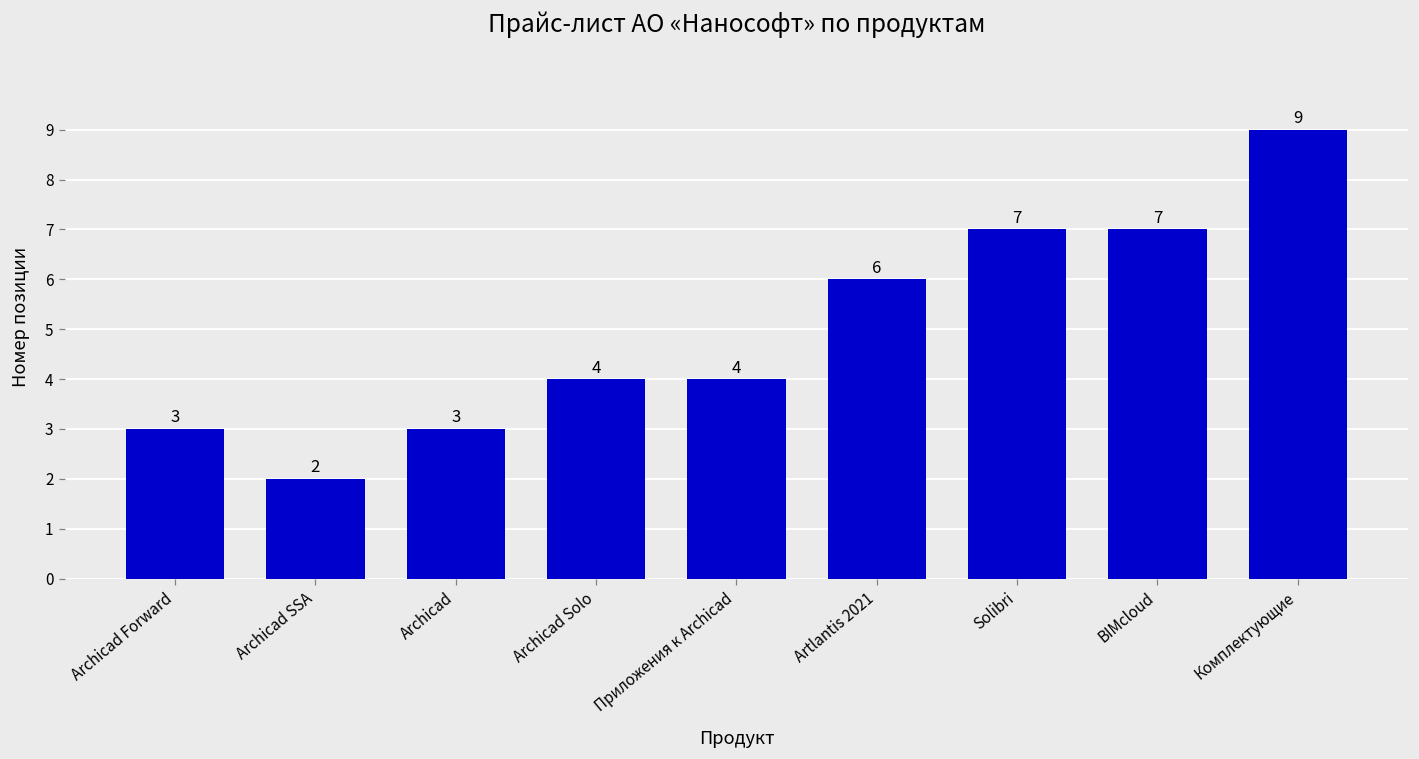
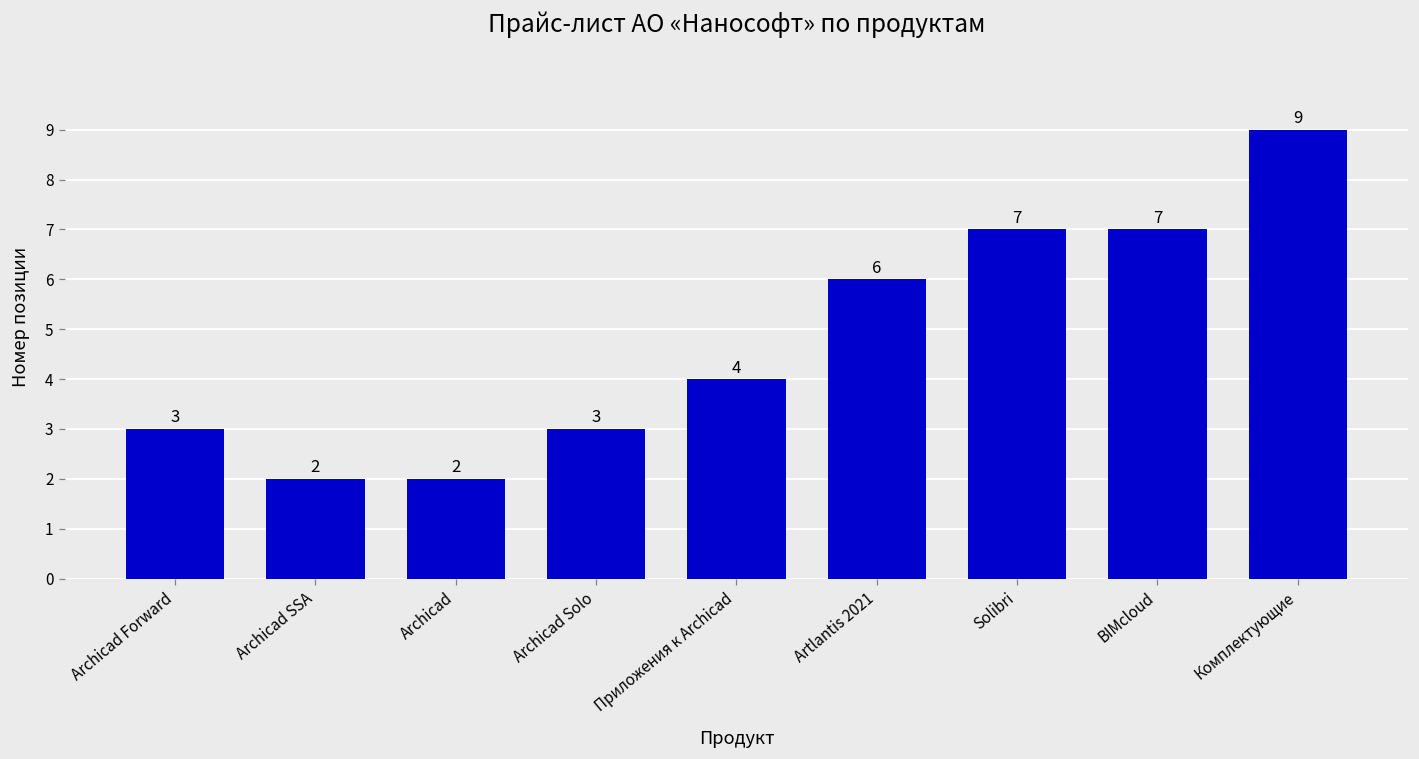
Archicad: 3 -> 2
Archicad Solo: 4 -> 3
